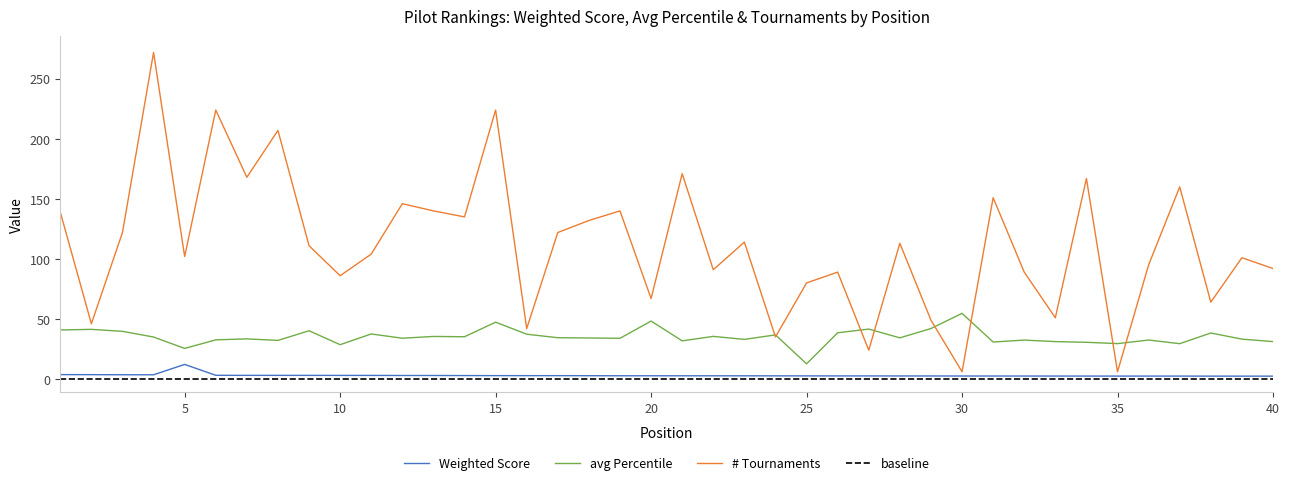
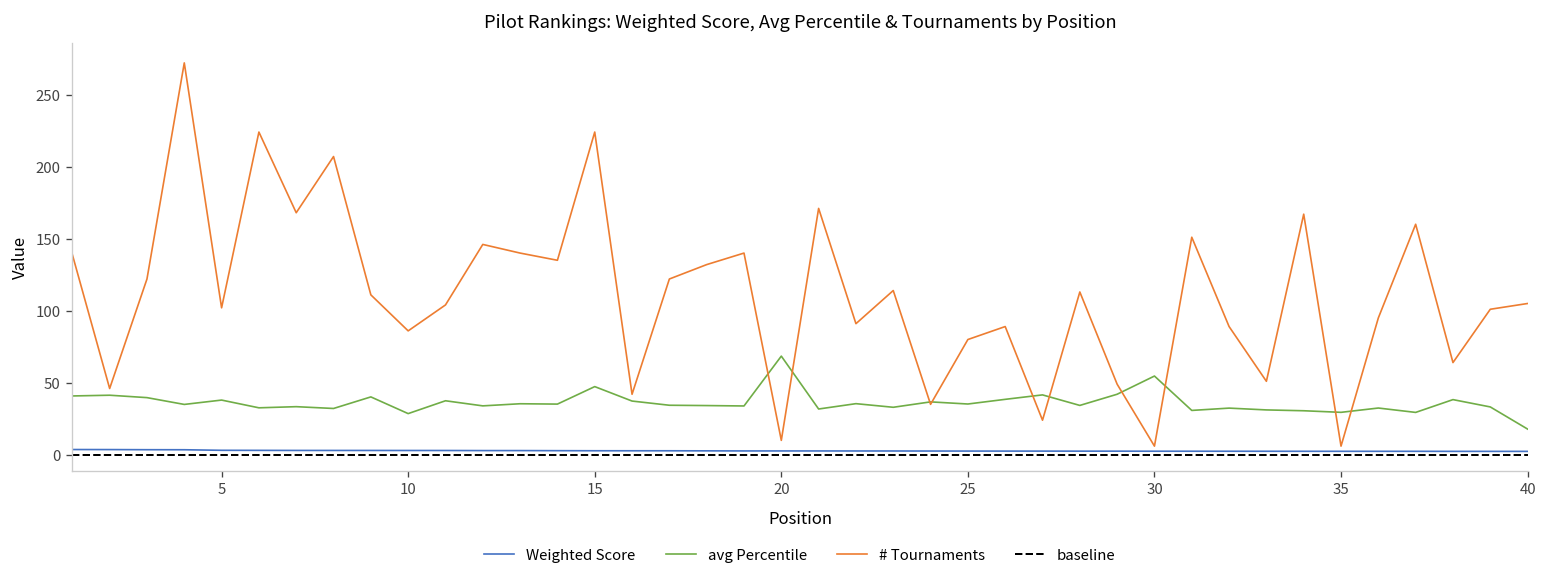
Weighted Score, 5: 12 -> 3
avg Percentile, 5: 25 -> 38
avg Percentile, 20: 48 -> 68
# Tournaments, 20: 67 -> 10
avg Percentile, 25: 13 -> 35
avg Percentile, 40: 31 -> 18
# Tournaments, 40: 92 -> 105
